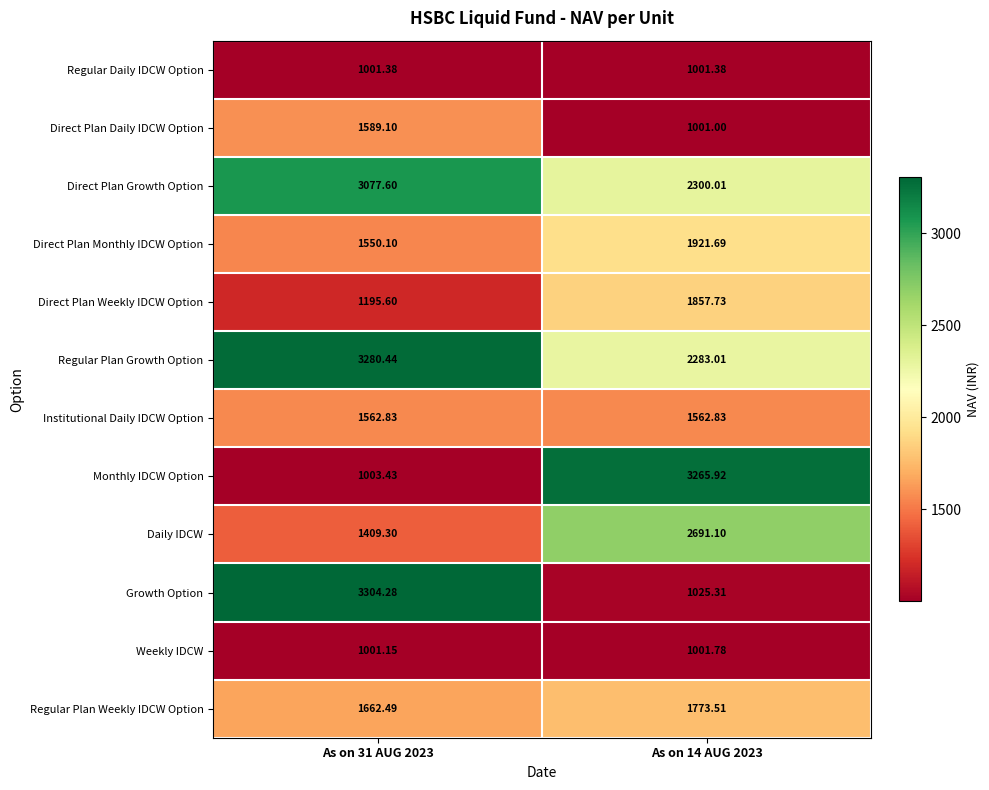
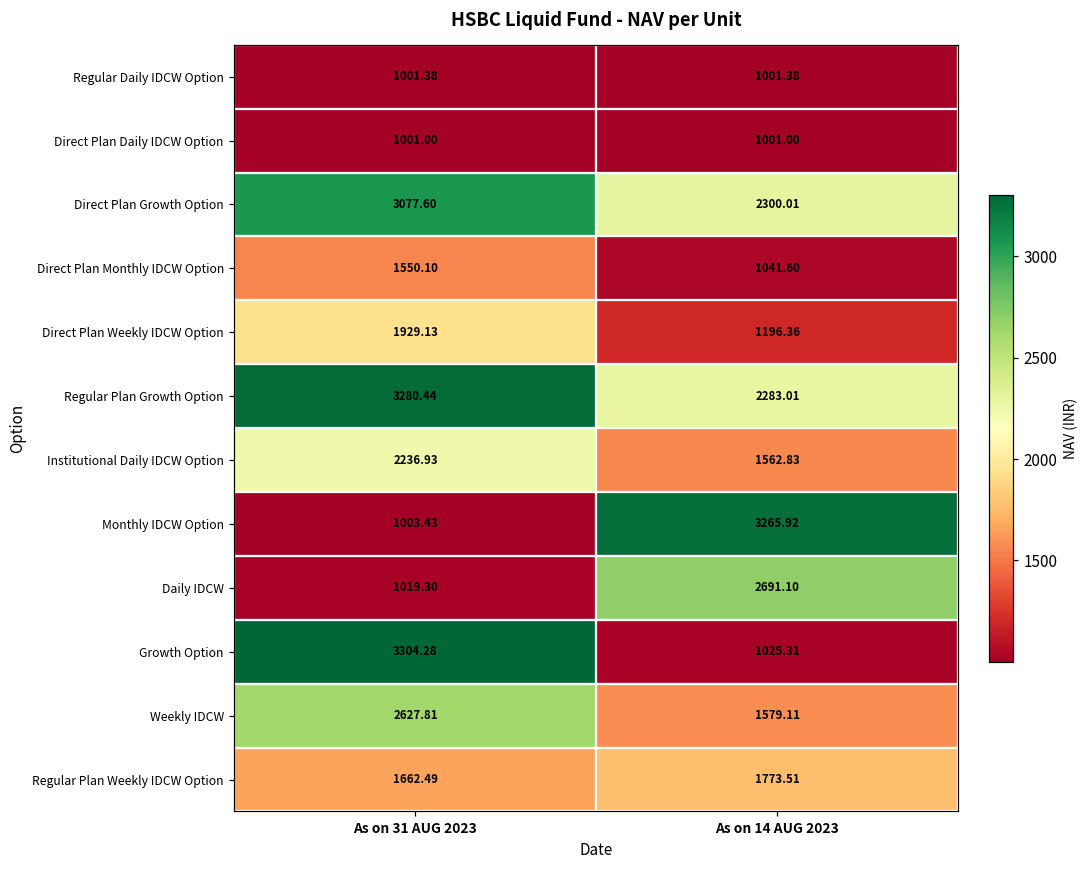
Direct Plan Daily IDCW Option, As on 31 AUG 2023: 1589.10 -> 1001.00
Direct Plan Monthly IDCW Option, As on 14 AUG 2023: 1921.69 -> 1041.60
Direct Plan Weekly IDCW Option, As on 31 AUG 2023: 1195.60 -> 1929.13
Direct Plan Weekly IDCW Option, As on 14 AUG 2023: 1857.73 -> 1196.36
Institutional Daily IDCW Option, As on 31 AUG 2023: 1562.83 -> 2236.93
Daily IDCW, As on 31 AUG 2023: 1409.30 -> 1019.30
Weekly IDCW, As on 31 AUG 2023: 1001.15 -> 2627.81
Weekly IDCW, As on 14 AUG 2023: 1001.78 -> 1579.11
